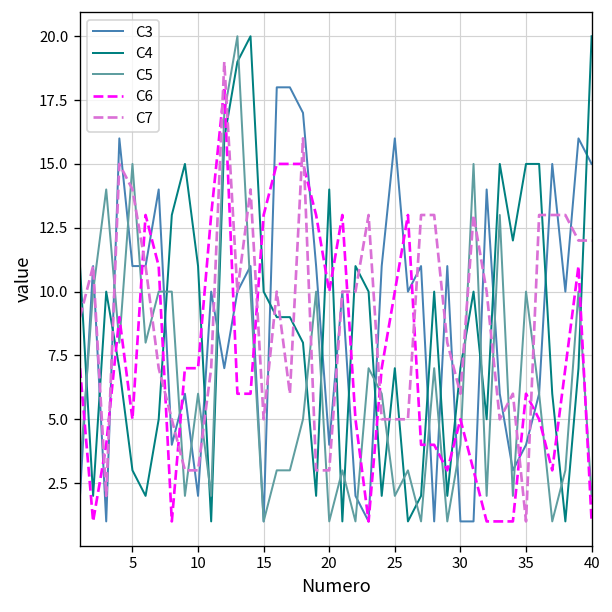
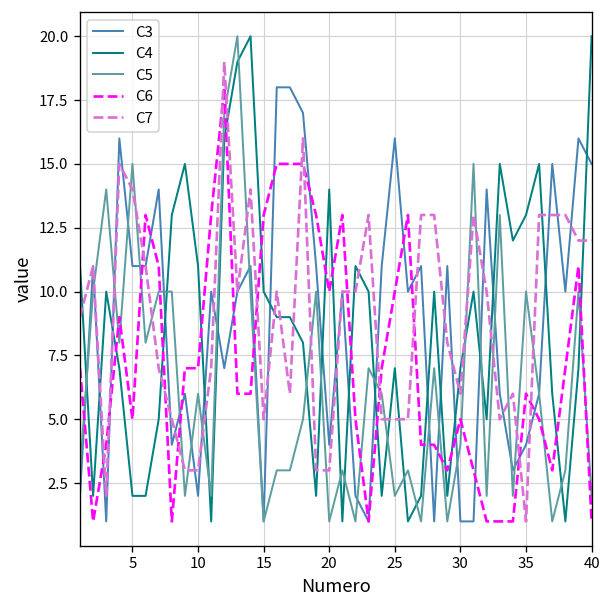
C4, 5: 3 -> 2
C4, 35: 15 -> 13
